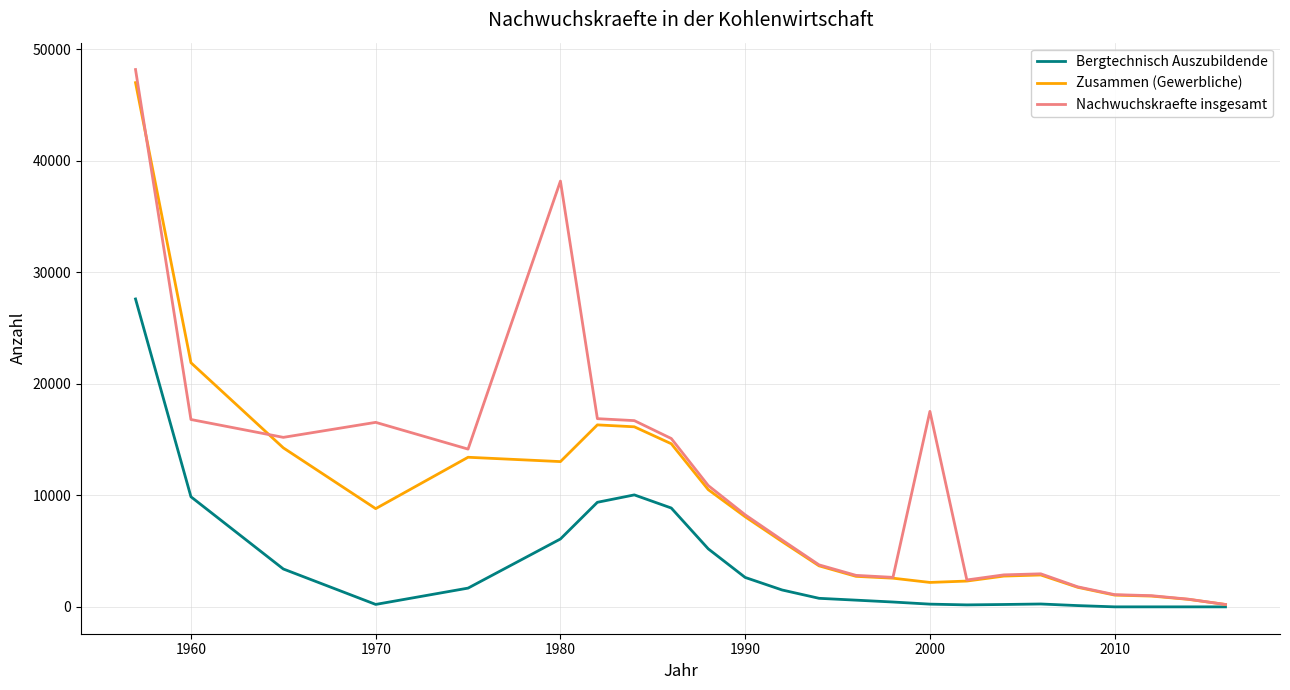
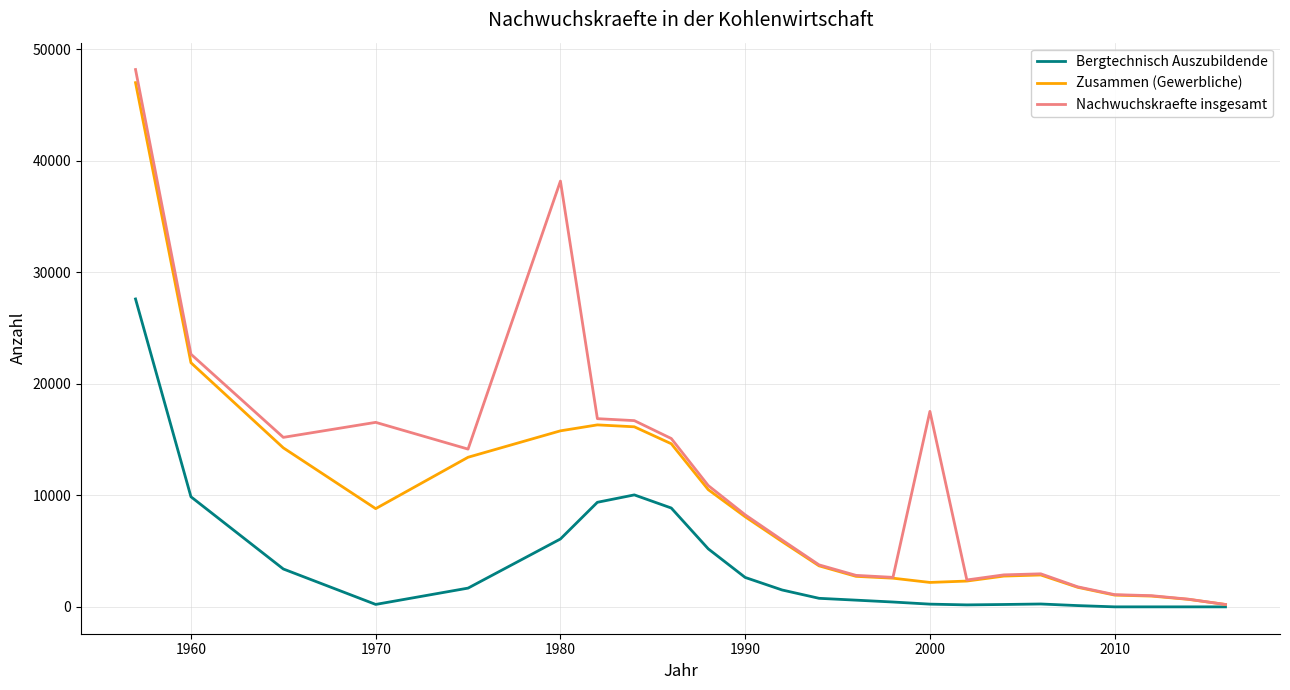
Nachwuchskraefte insgesamt, 1960: 16800 -> 22700
Zusammen (Gewerbliche), 1980: 13000 -> 15800
